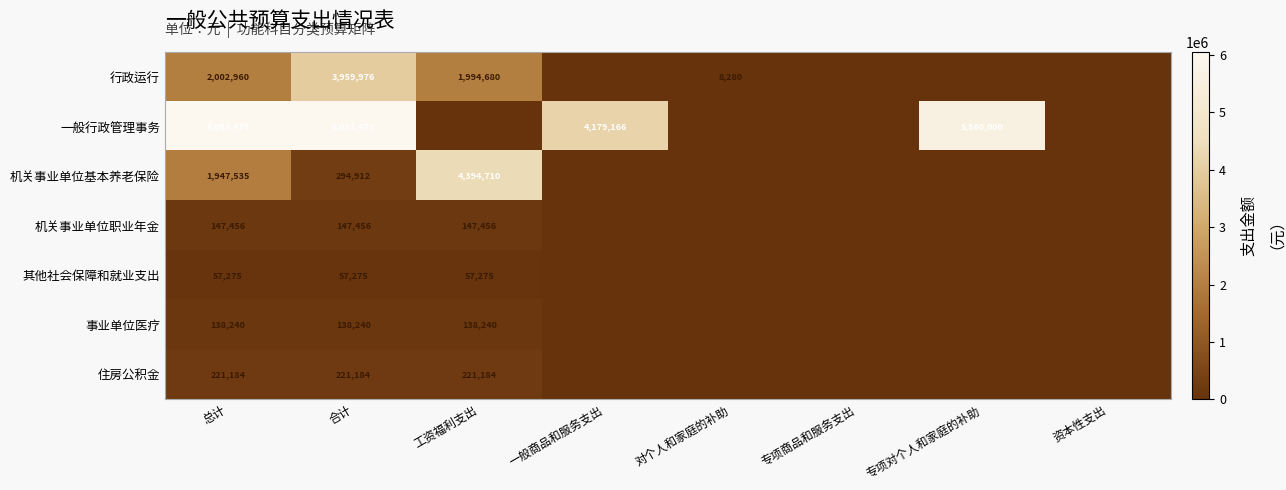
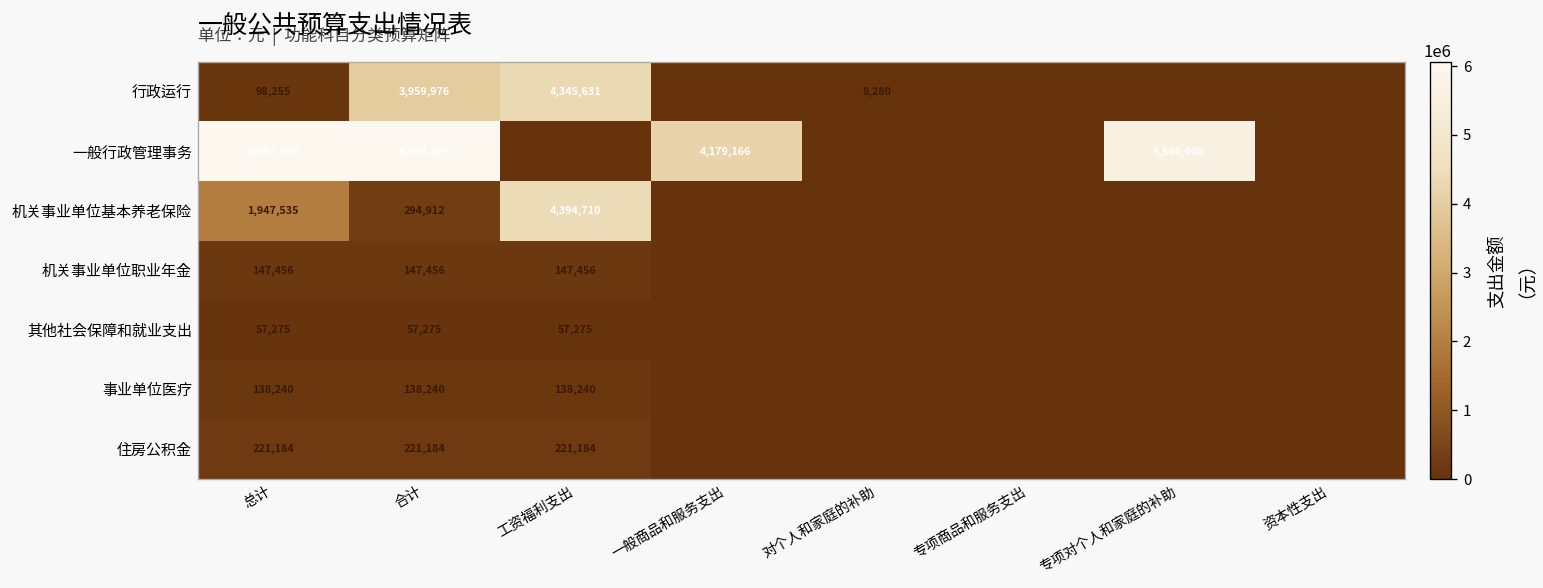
行政运行, 总计: 2,002,960 -> 98,255
行政运行, 工资福利支出: 1,994,680 -> 4,345,631
